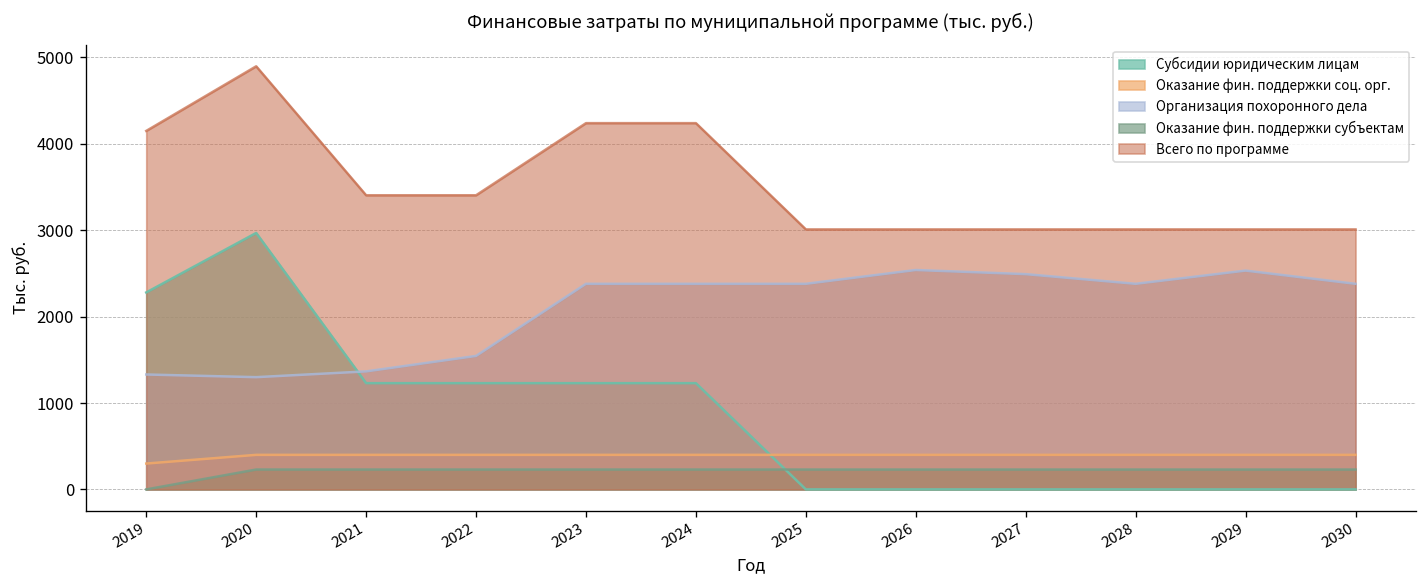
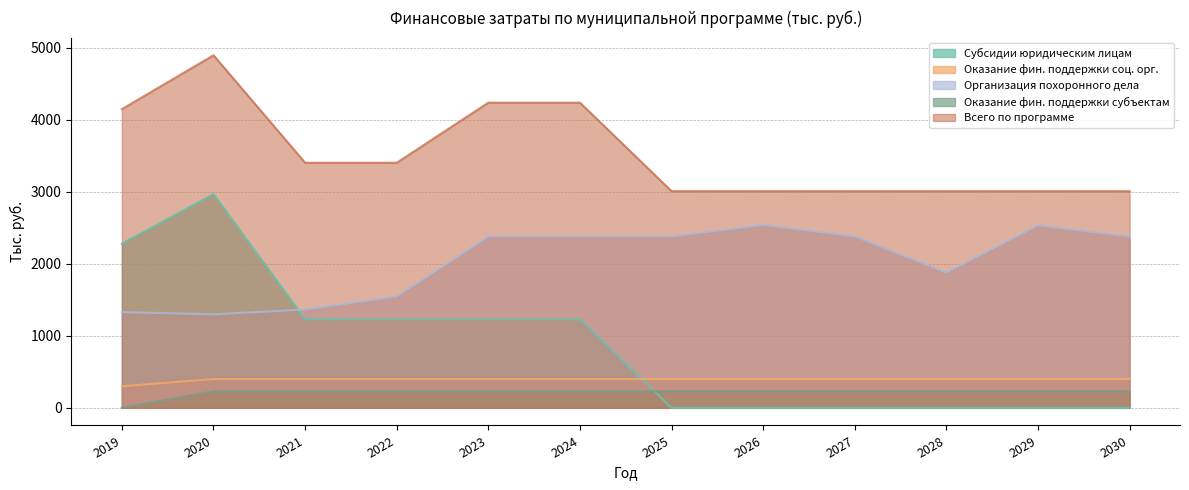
Организация похоронного дела, 2027: 2500 -> 2400
Организация похоронного дела, 2028: 2400 -> 1900
